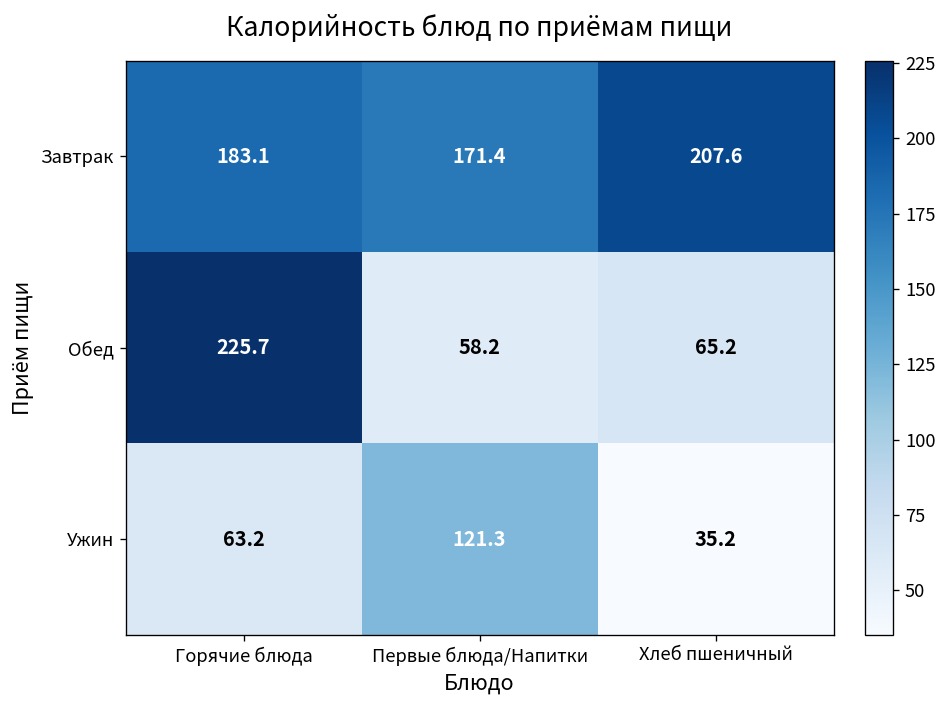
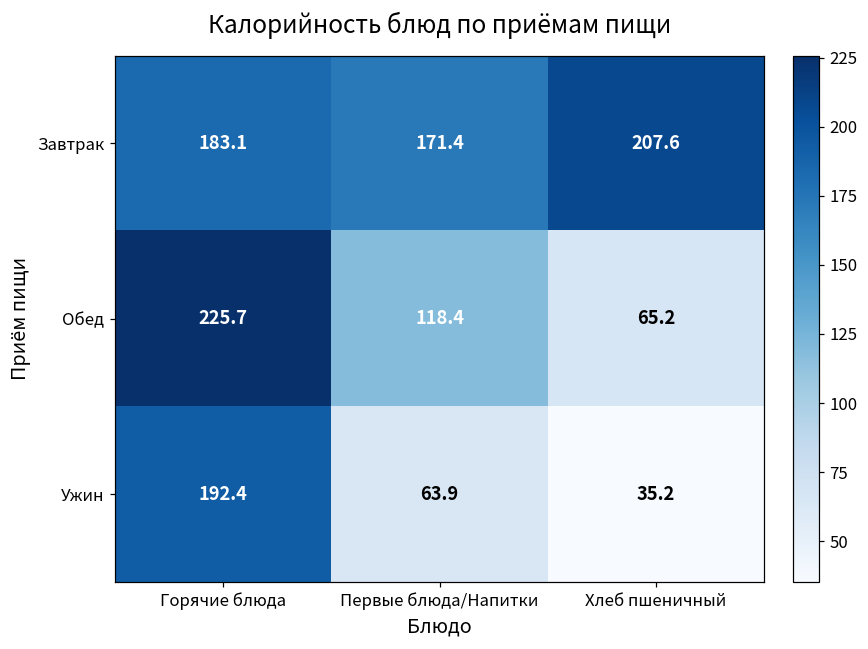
Обед, Первые блюда/Напитки: 58.2 -> 118.4
Ужин, Горячие блюда: 63.2 -> 192.4
Ужин, Первые блюда/Напитки: 121.3 -> 63.9
